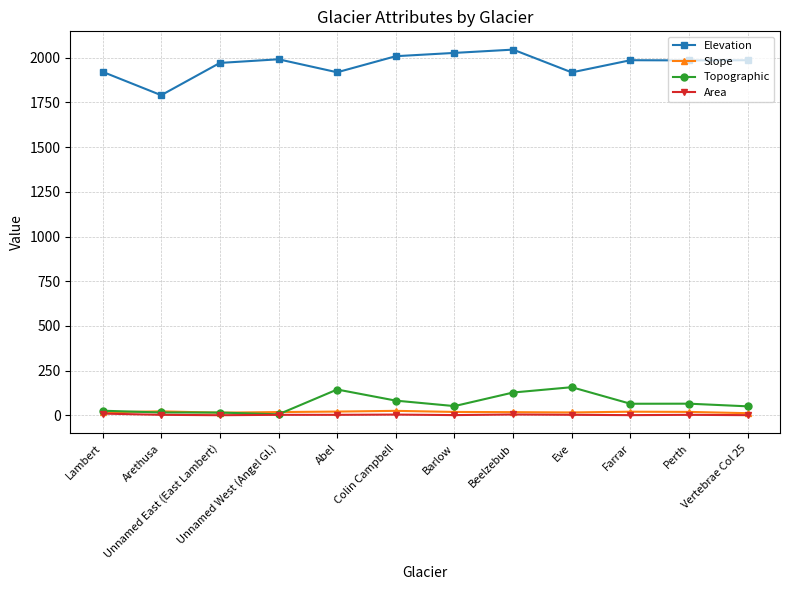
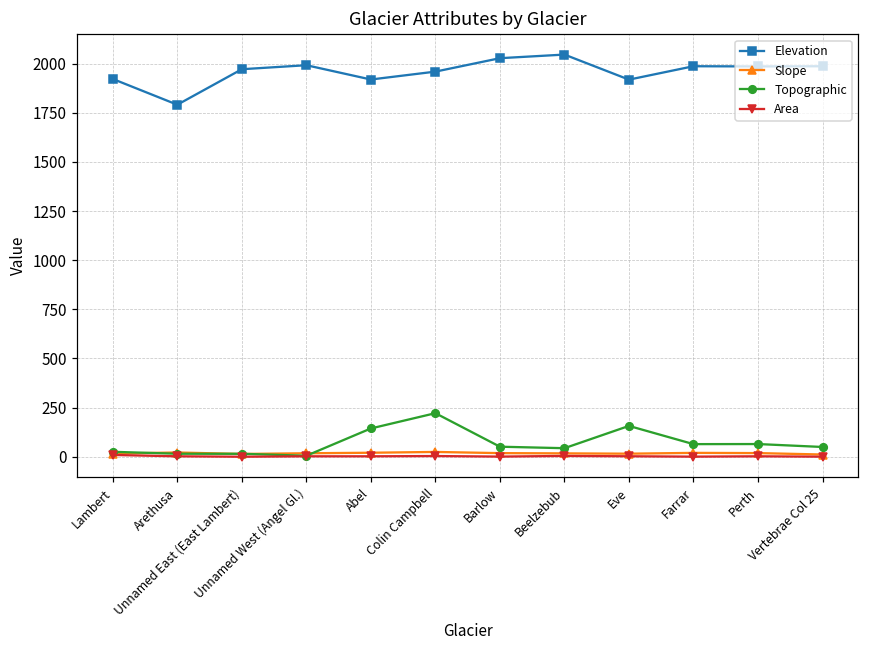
Elevation, Colin Campbell: 2010 -> 1960
Topographic, Colin Campbell: 80 -> 220
Topographic, Beelzebub: 130 -> 40
